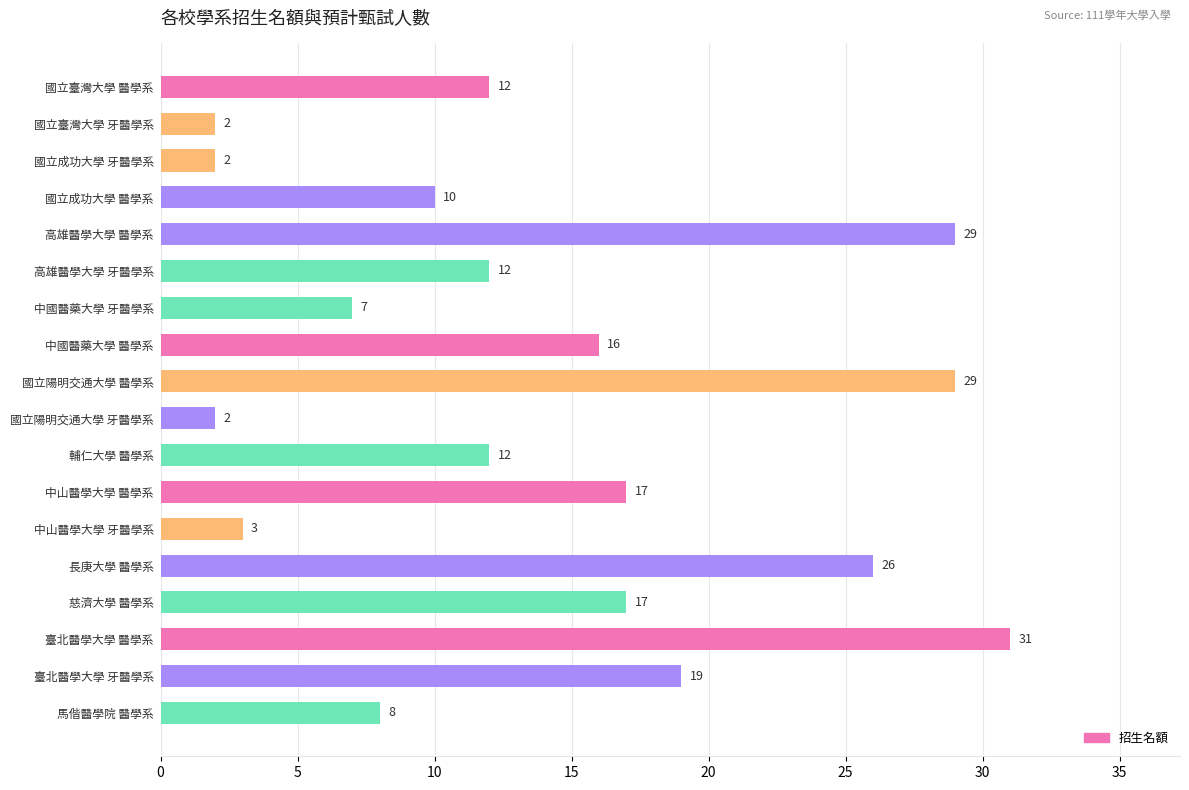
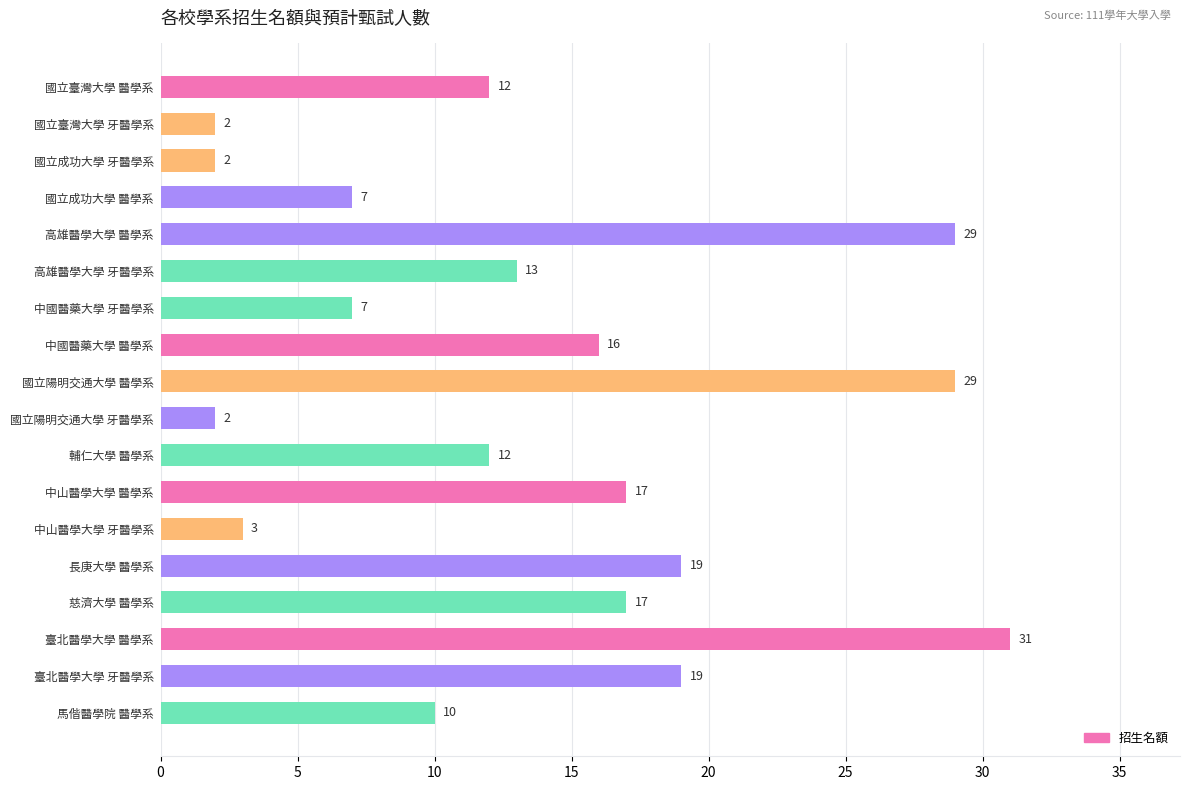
國立成功大學 醫學系: 10 -> 7
高雄醫學大學 牙醫學系: 12 -> 13
長庚大學 醫學系: 26 -> 19
馬偕醫學院 醫學系: 8 -> 10
